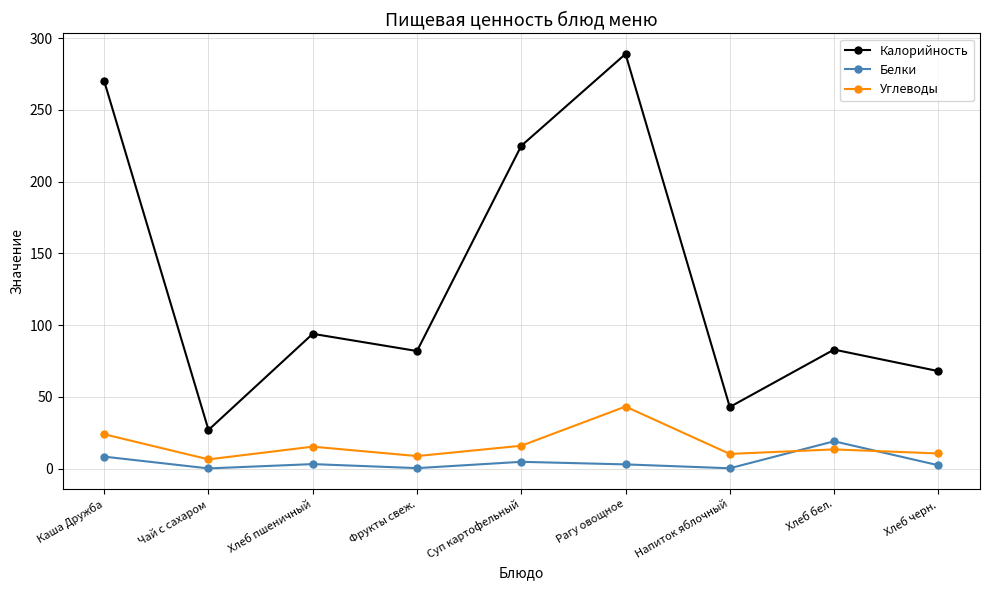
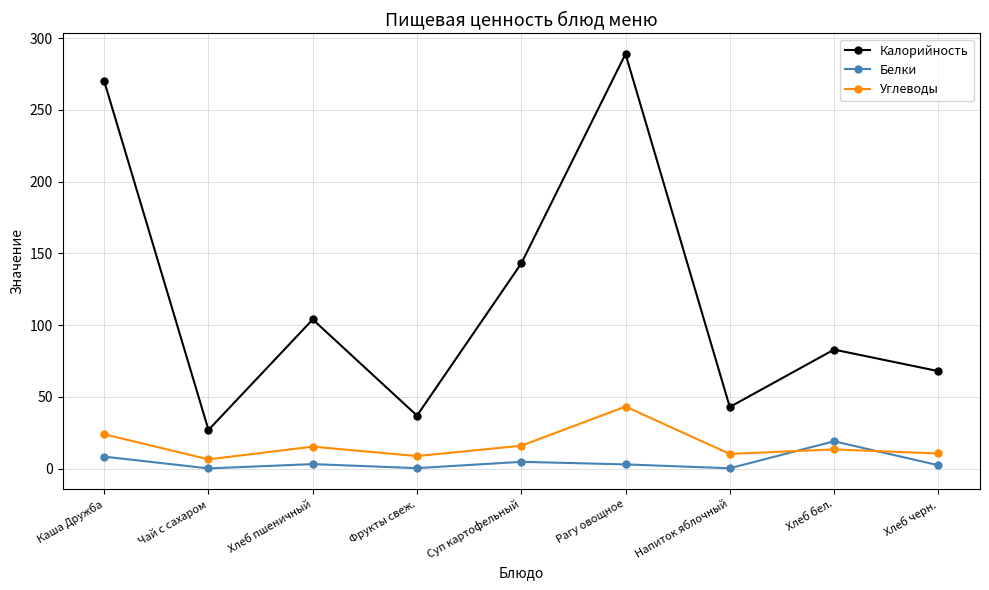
Калорийность, Хлеб пшеничный: 94 -> 104
Калорийность, Фрукты свеж.: 82 -> 37
Калорийность, Суп картофельный: 225 -> 143
